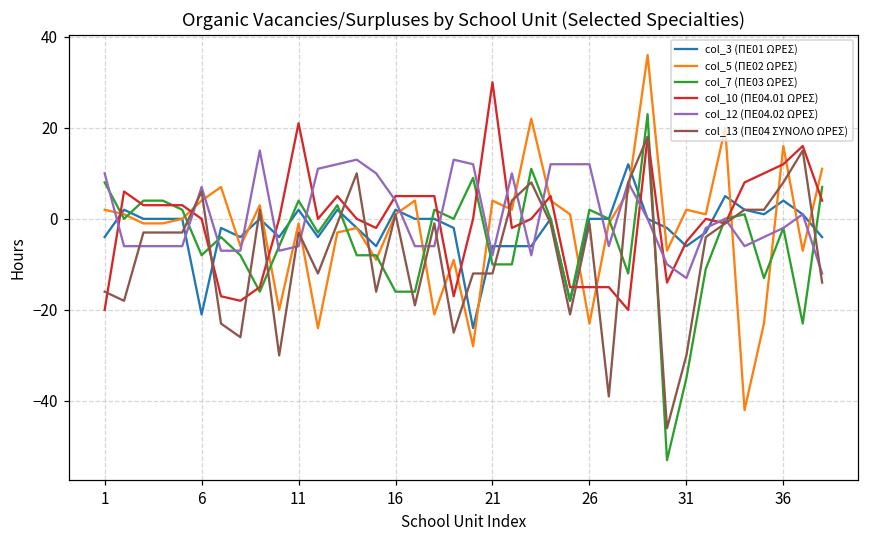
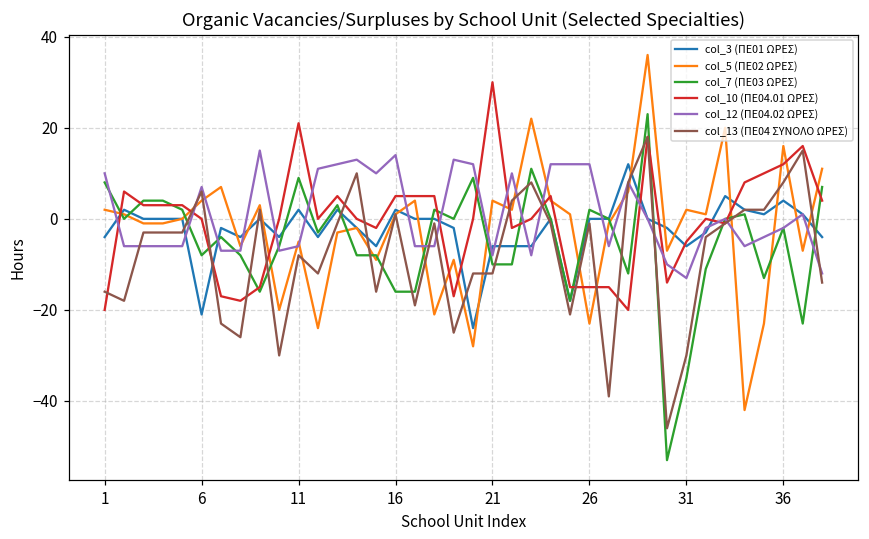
col_5 (ΠΕ02 ΩΡΕΣ), 11: -1 -> -5
col_7 (ΠΕ03 ΩΡΕΣ), 11: 4 -> 9
col_13 (ΠΕ04 ΣΥΝΟΛΟ ΩΡΕΣ), 11: -3 -> -8
col_12 (ΠΕ04.02 ΩΡΕΣ), 16: 4 -> 14
